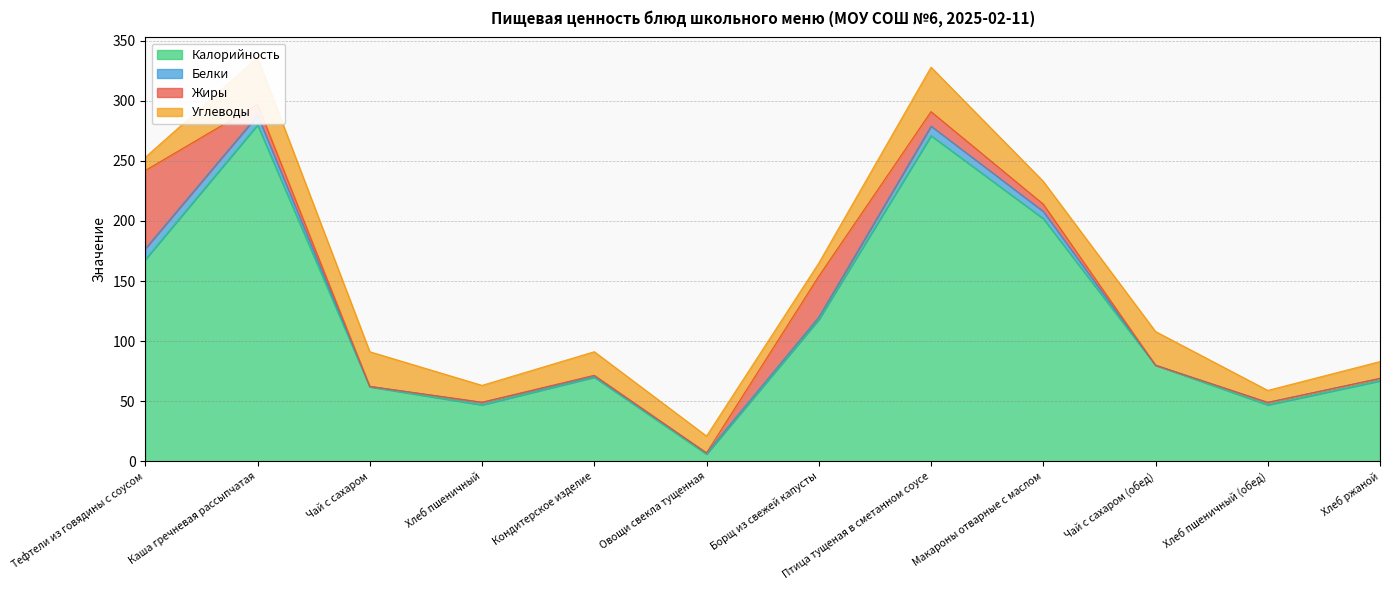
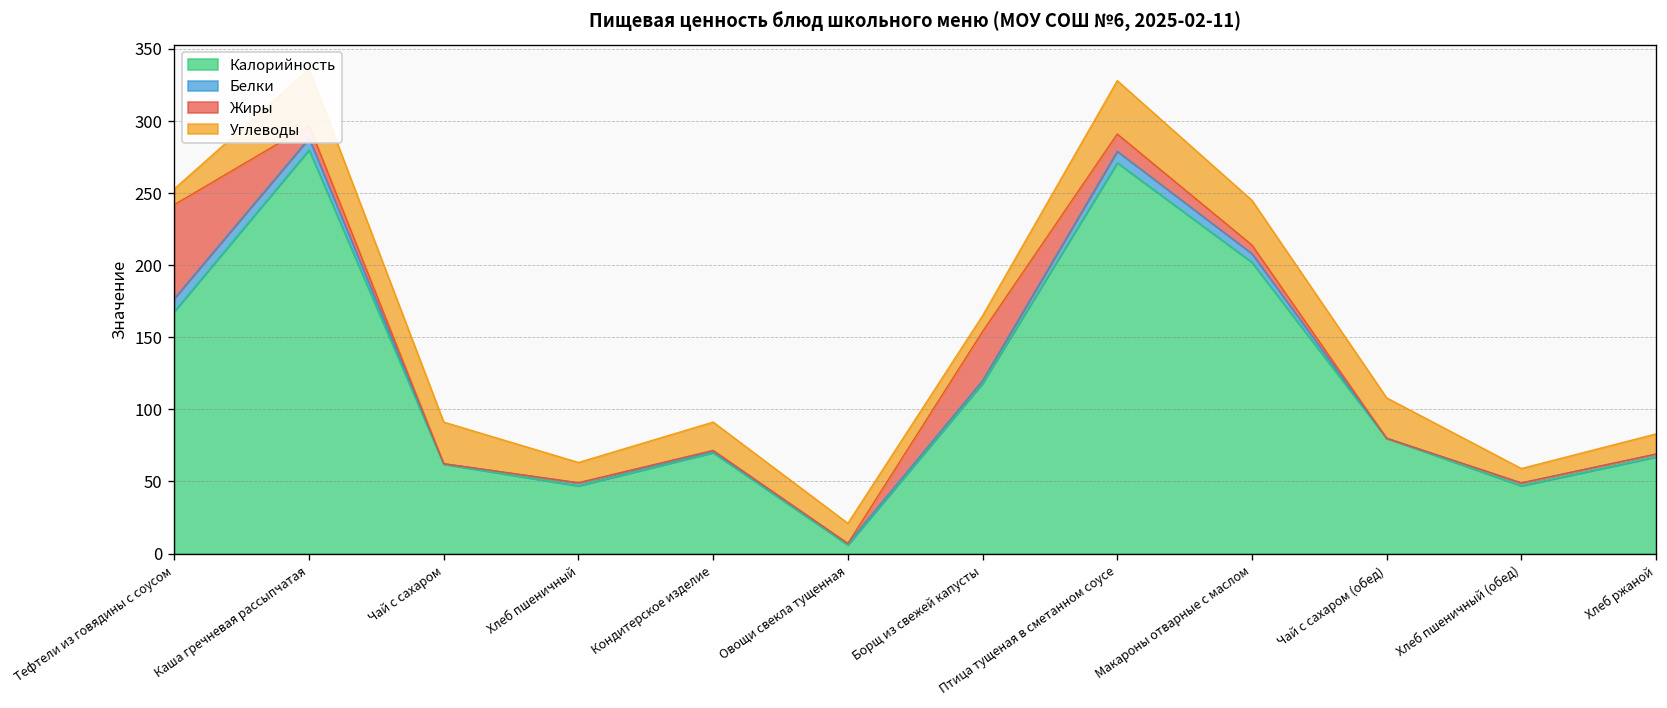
Углеводы, Макароны отварные с маслом: 19 -> 31
